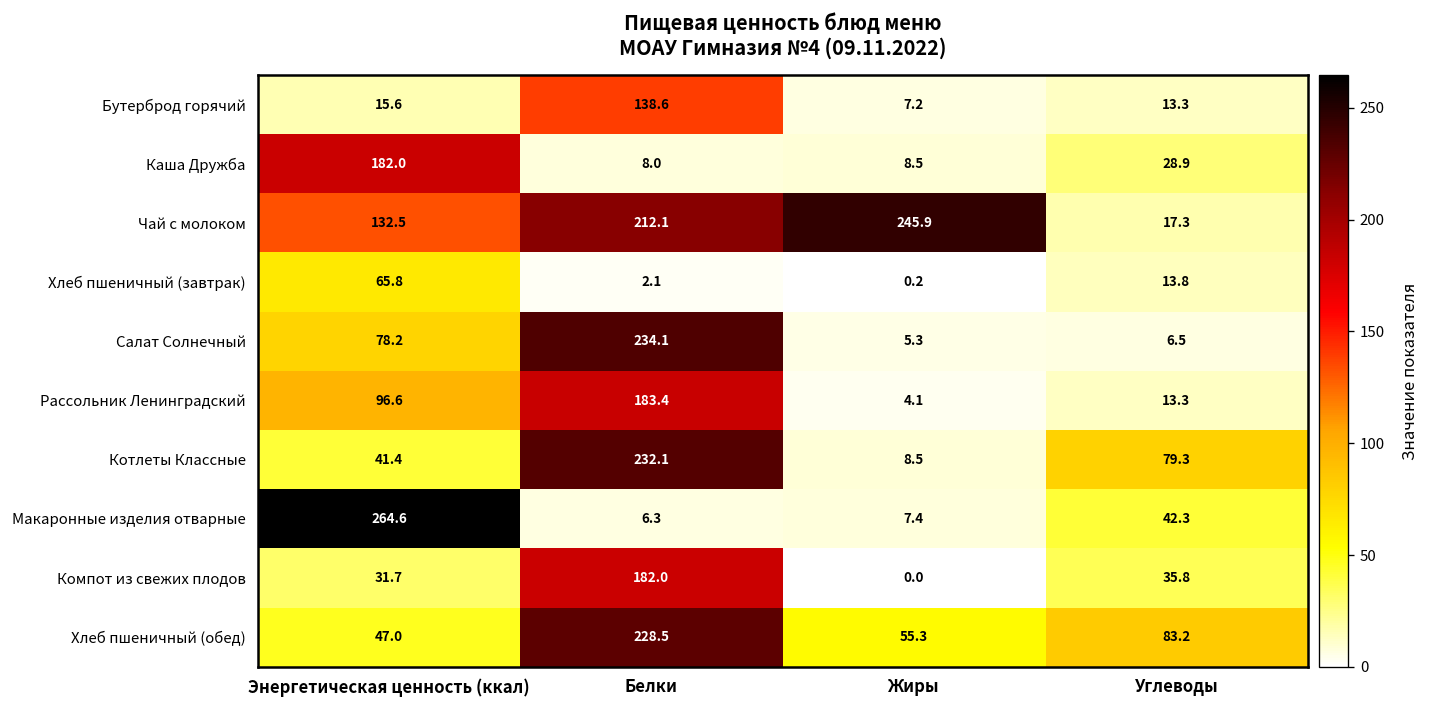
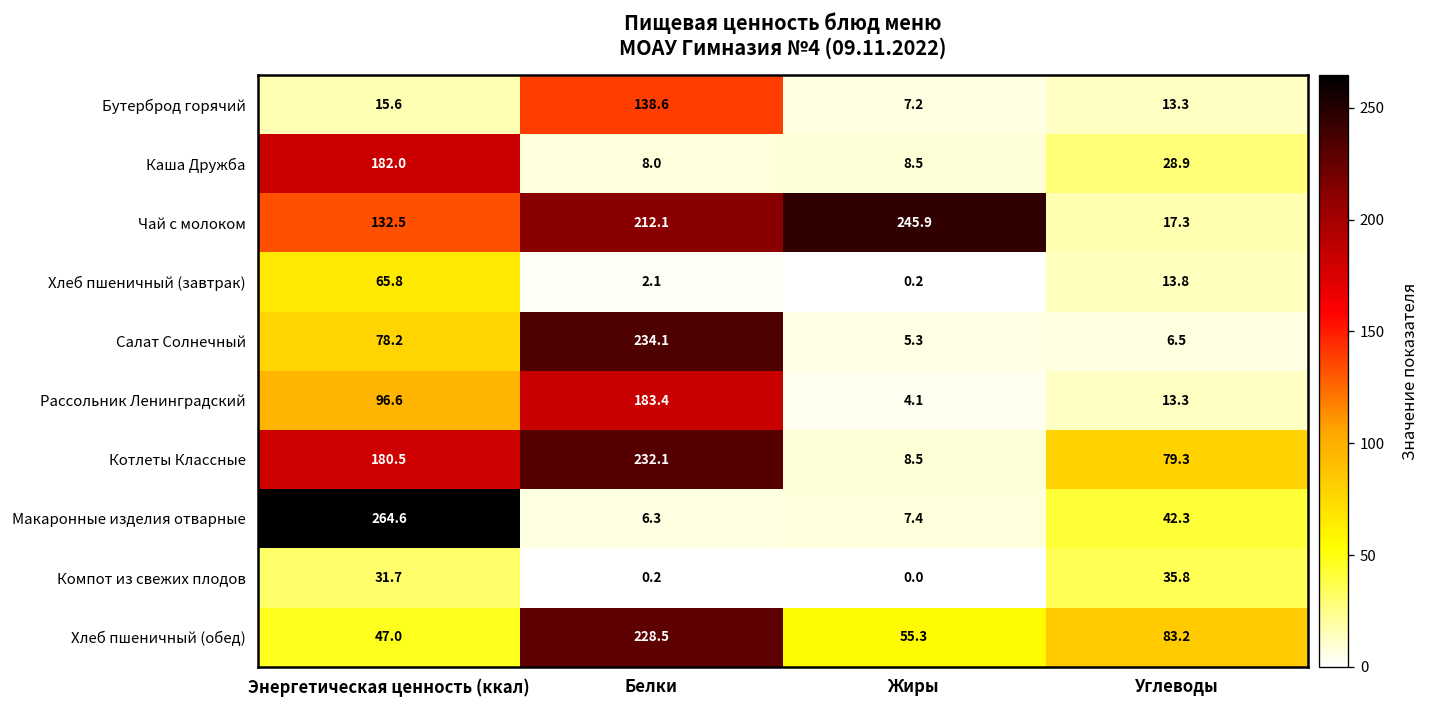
Котлеты Классные, Энергетическая ценность (ккал): 41.4 -> 180.5
Компот из свежих плодов, Белки: 182.0 -> 0.2
